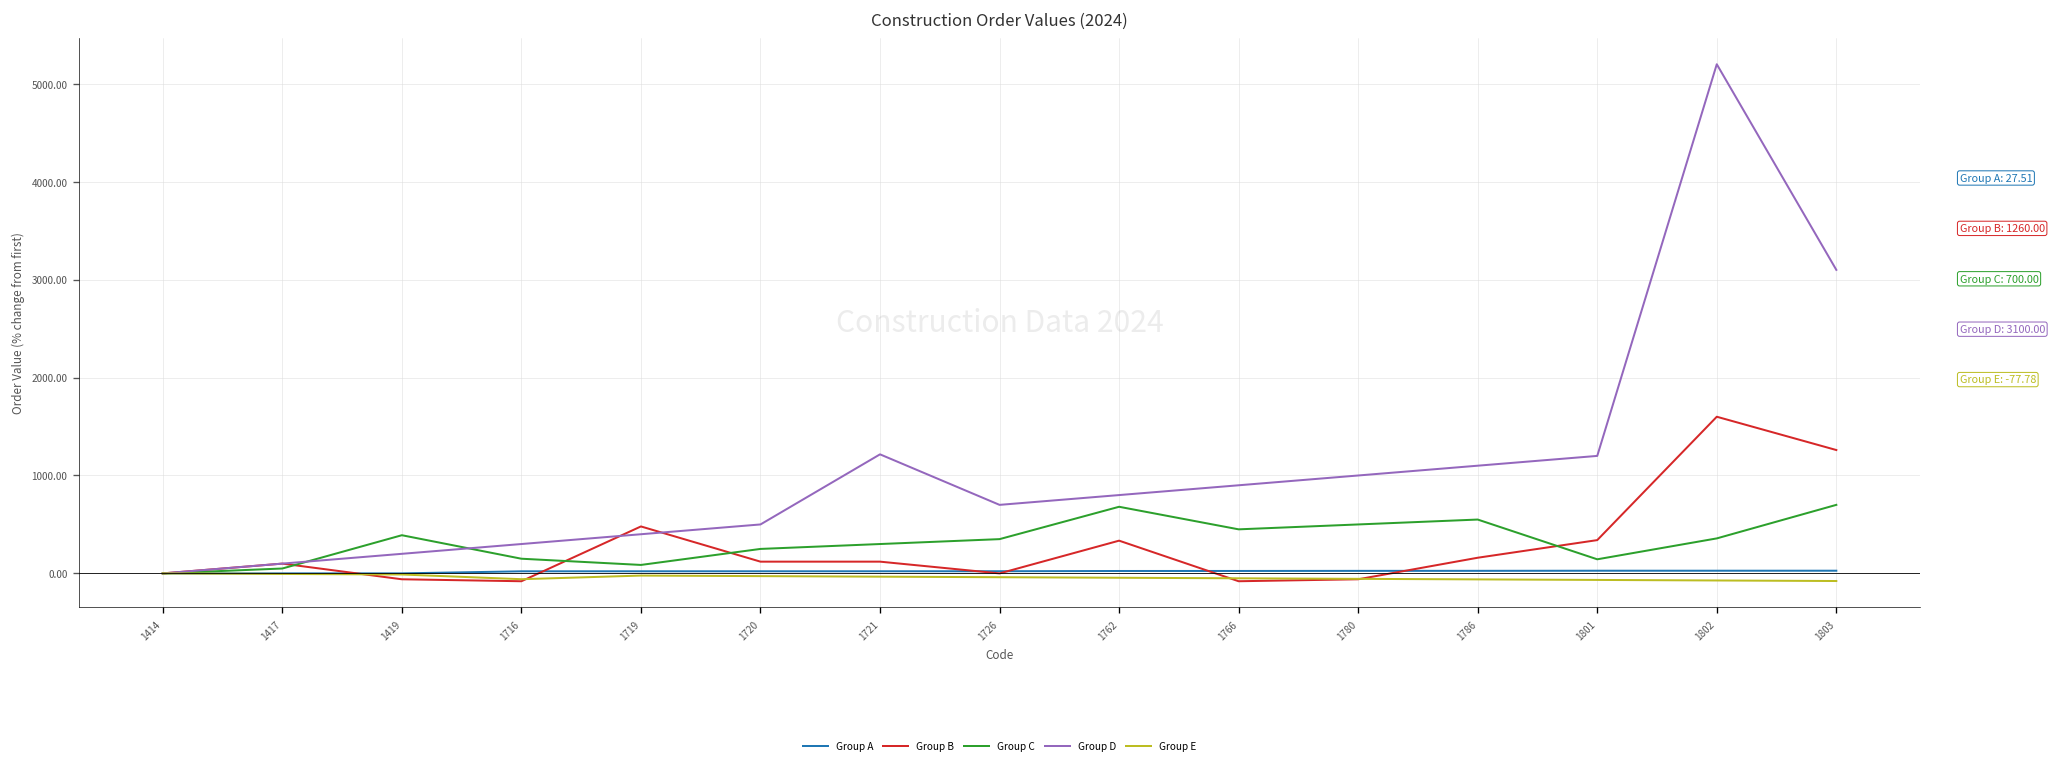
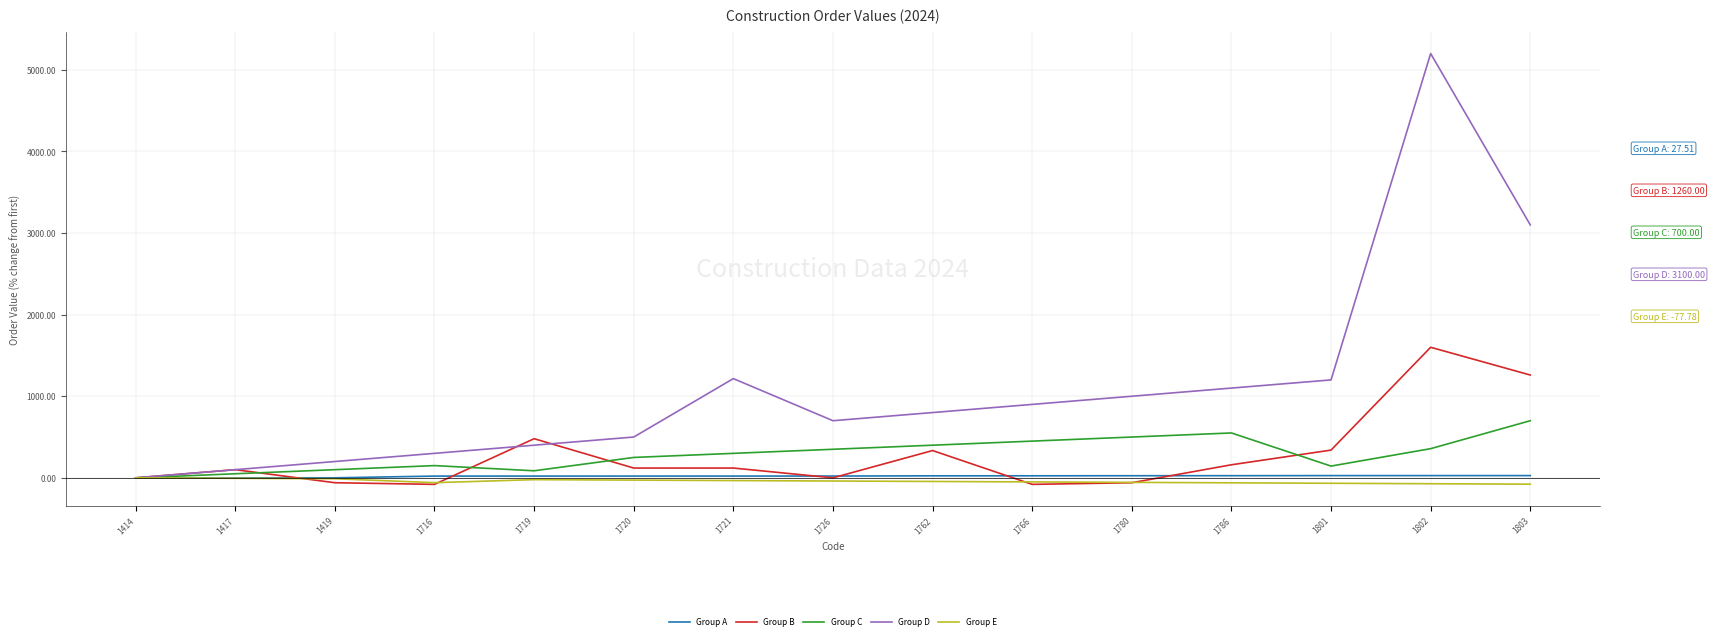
Group C, 1419: 400 -> 100
Group C, 1762: 700 -> 400
